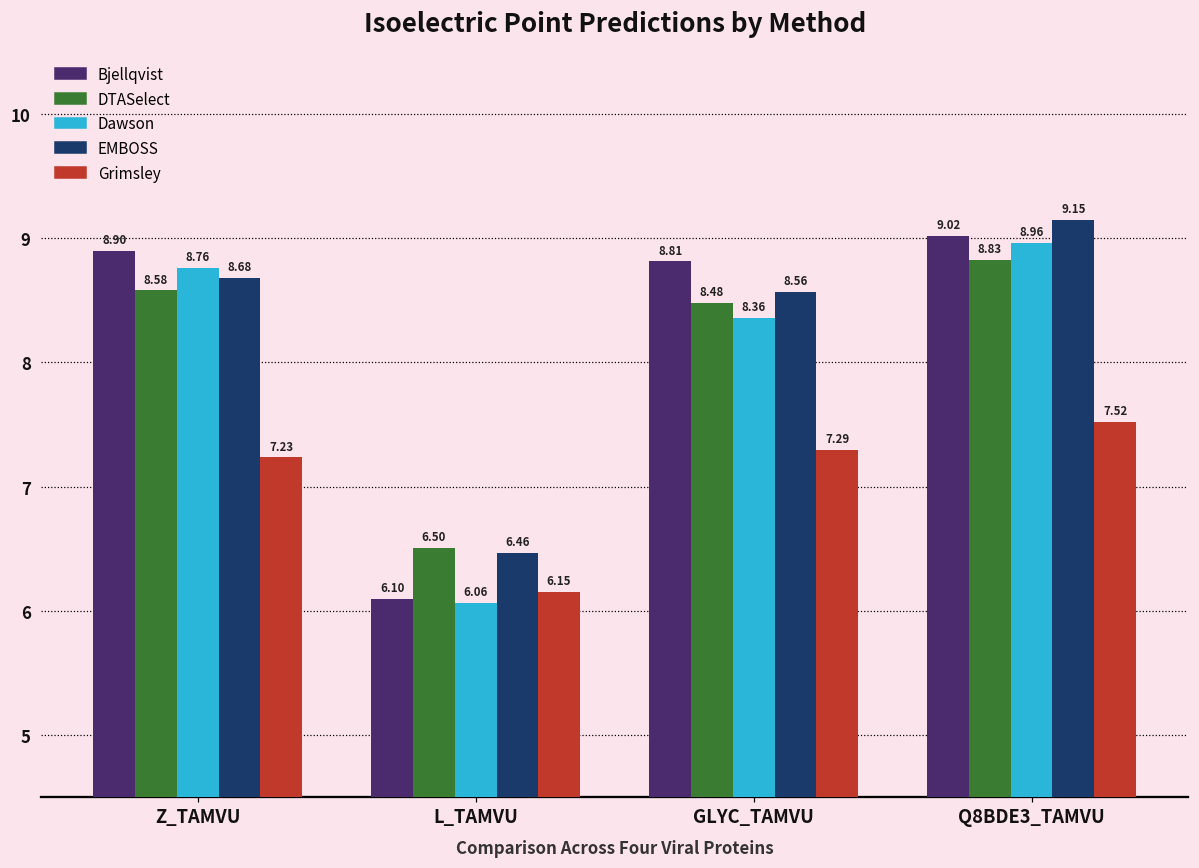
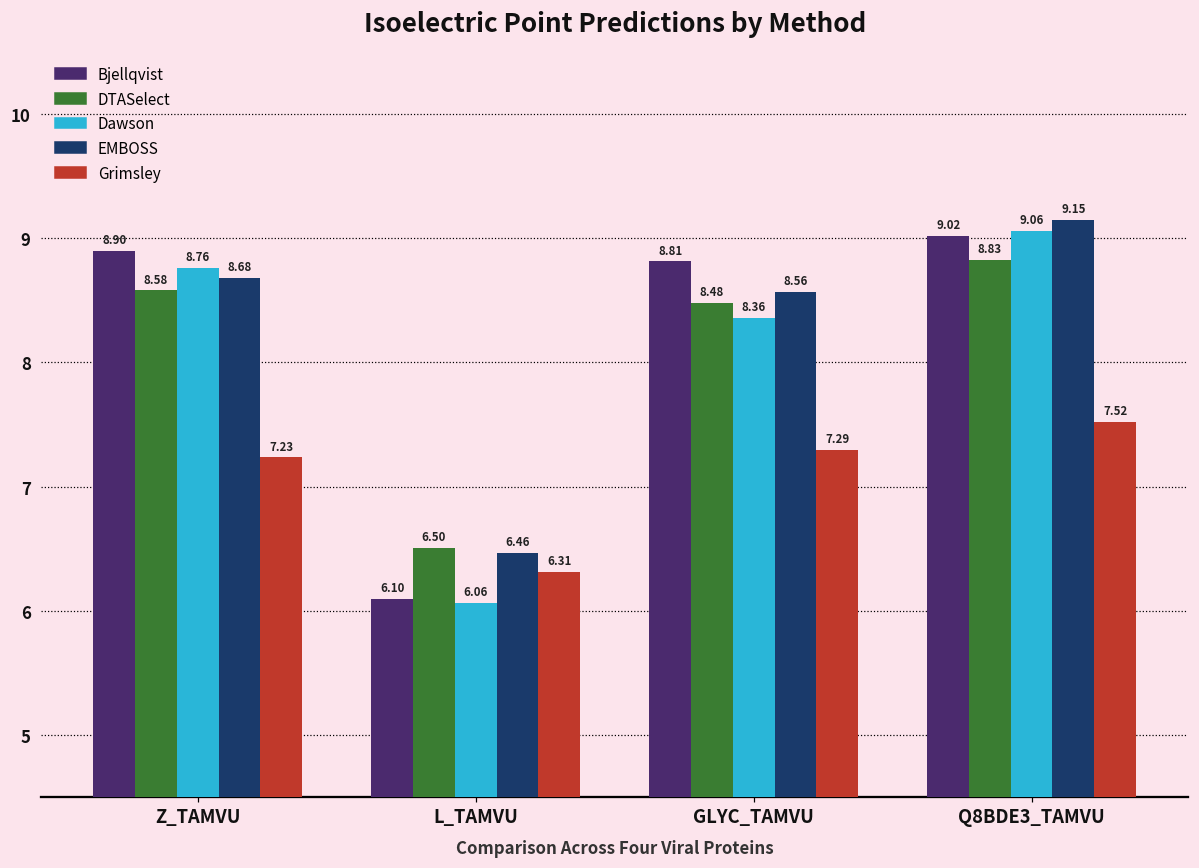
Grimsley, L_TAMVU: 6.15 -> 6.31
Dawson, Q8BDE3_TAMVU: 8.96 -> 9.06
